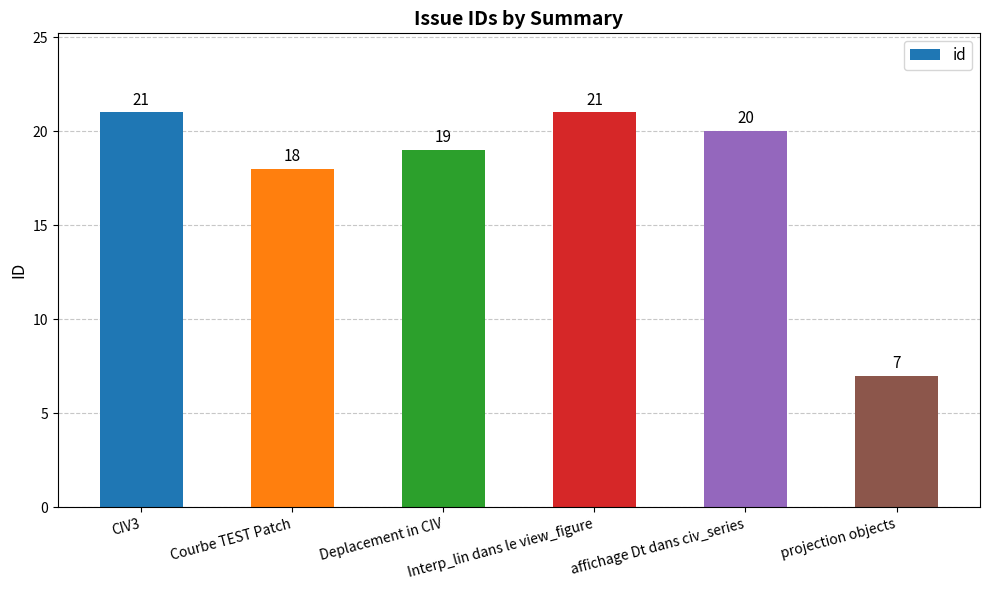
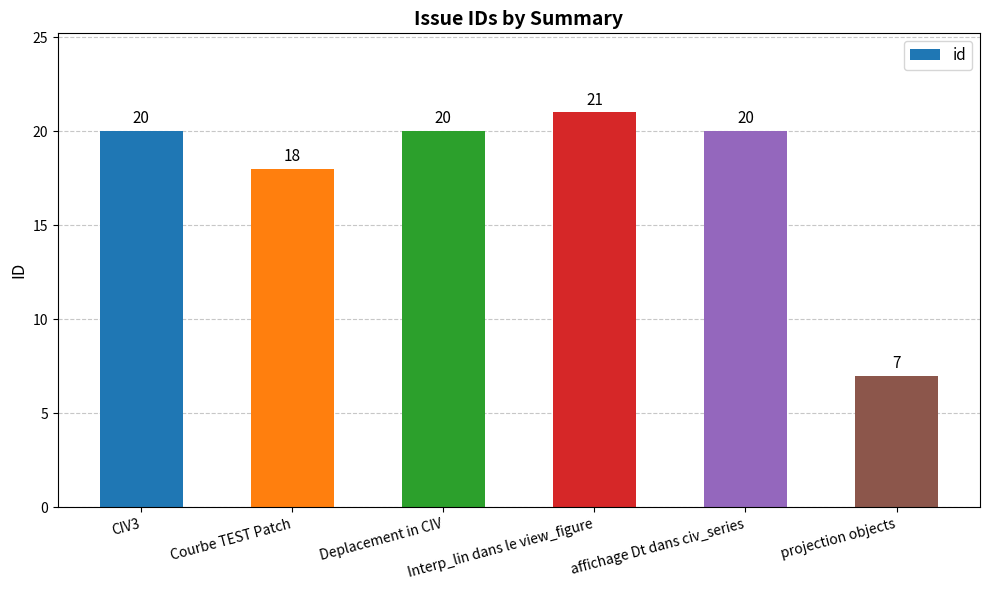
CIV3: 21 -> 20
Deplacement in CIV: 19 -> 20
